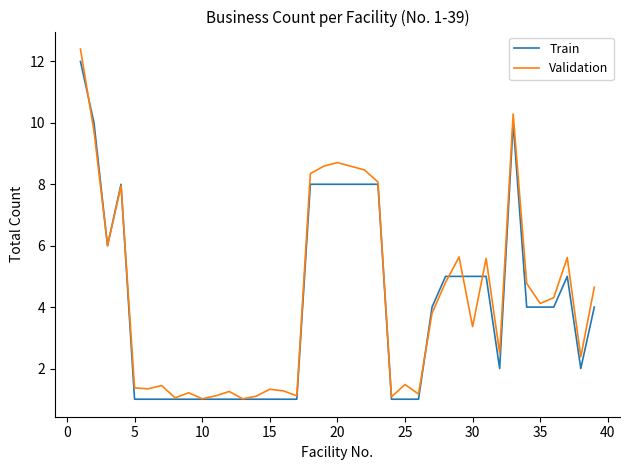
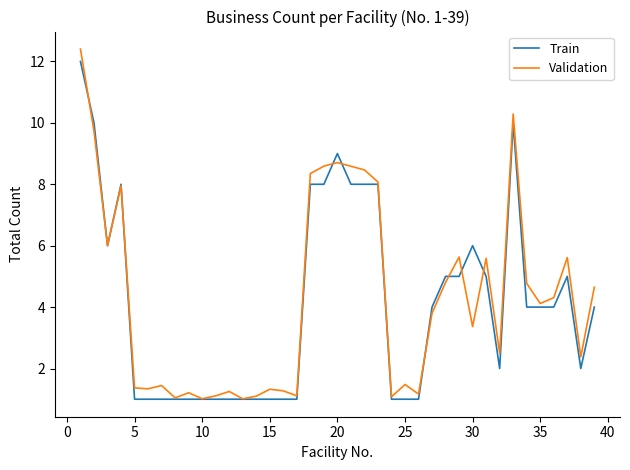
Train, 20: 8 -> 9
Train, 30: 5 -> 6
